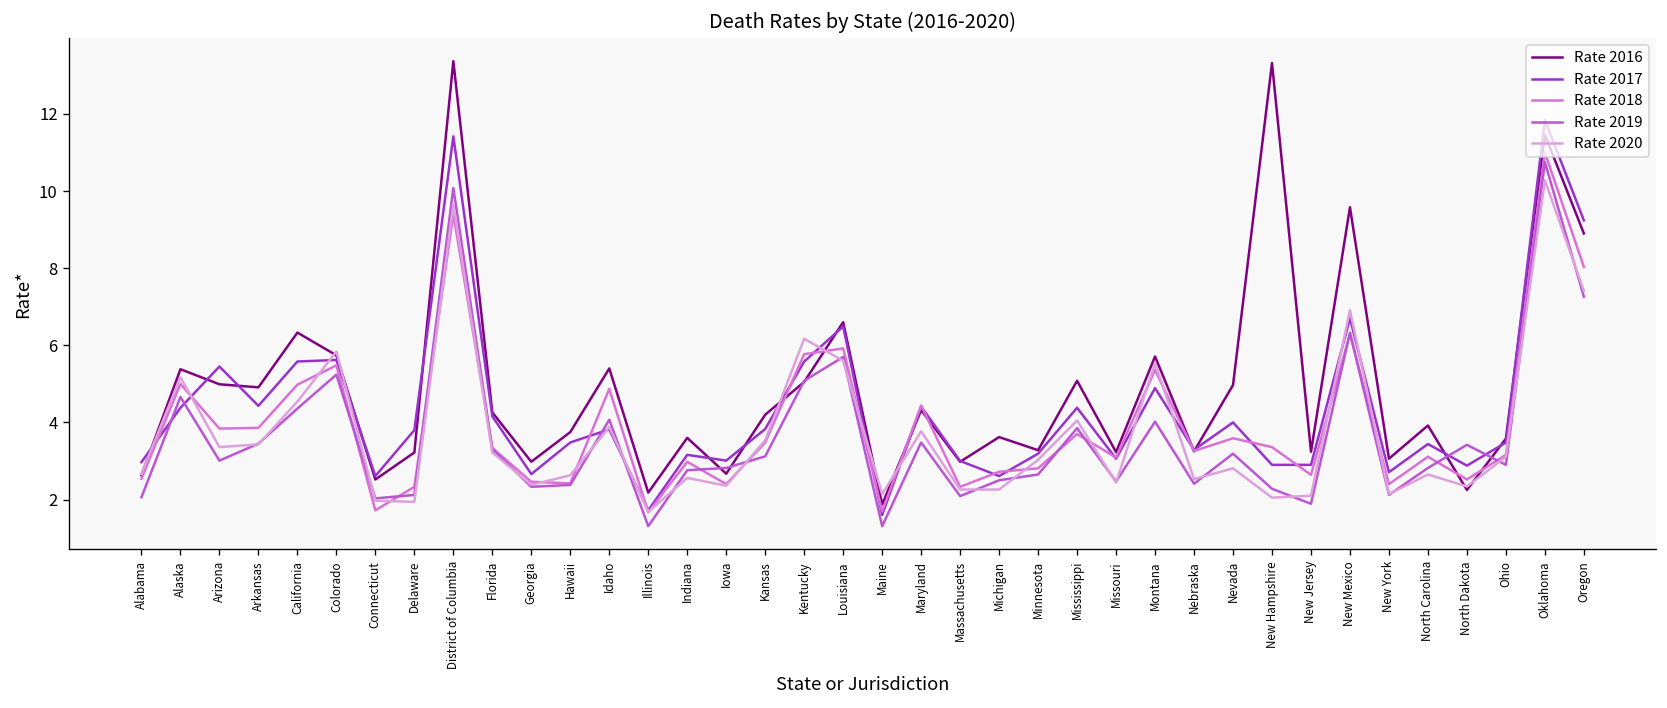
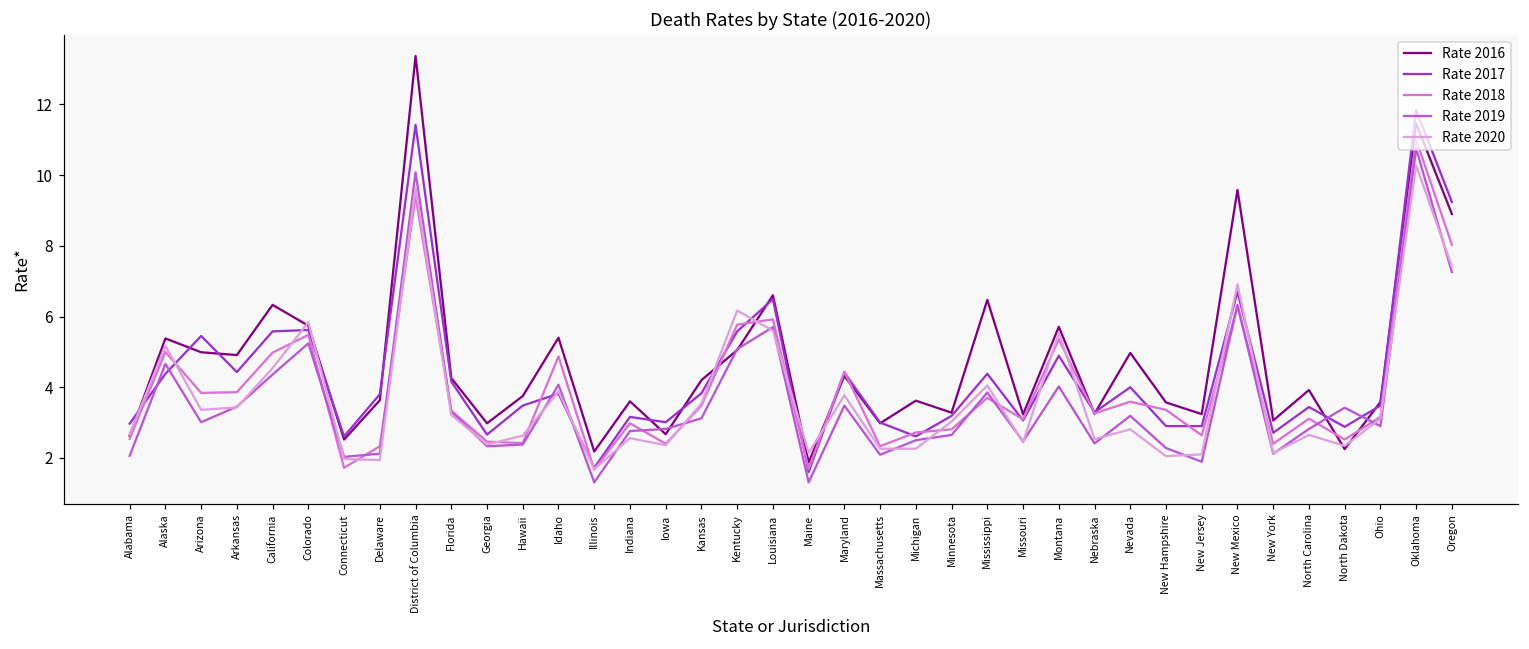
Rate 2016, Delaware: 3.2 -> 3.6
Rate 2016, Mississippi: 5.1 -> 6.5
Rate 2016, New Hampshire: 13.3 -> 3.6
